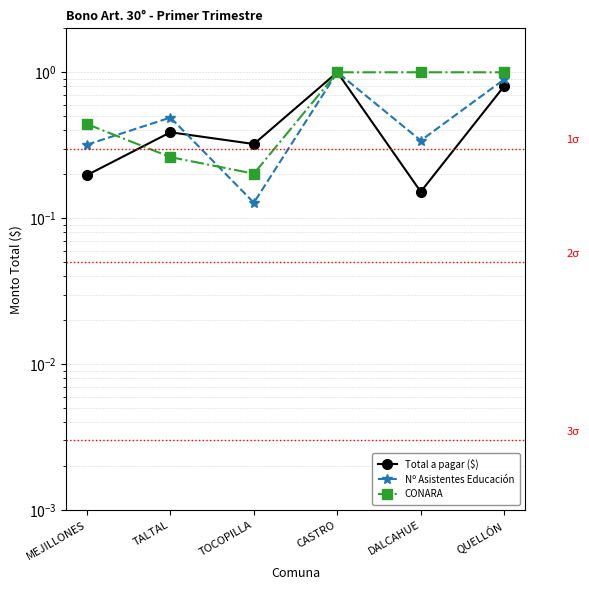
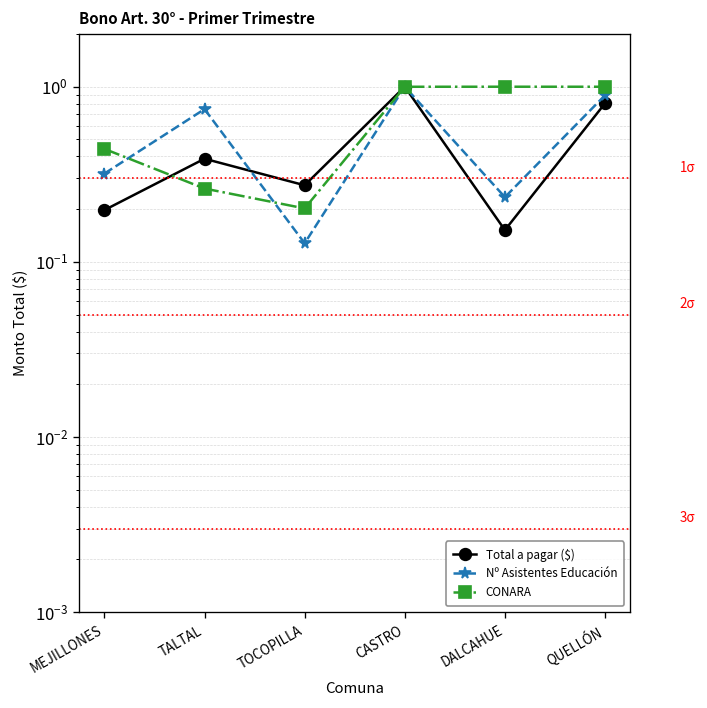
Nº Asistentes Educación, TALTAL: 0.49 -> 0.7
Total a pagar ($), TOCOPILLA: 0.32 -> 0.27
Nº Asistentes Educación, DALCAHUE: 0.34 -> 0.23
